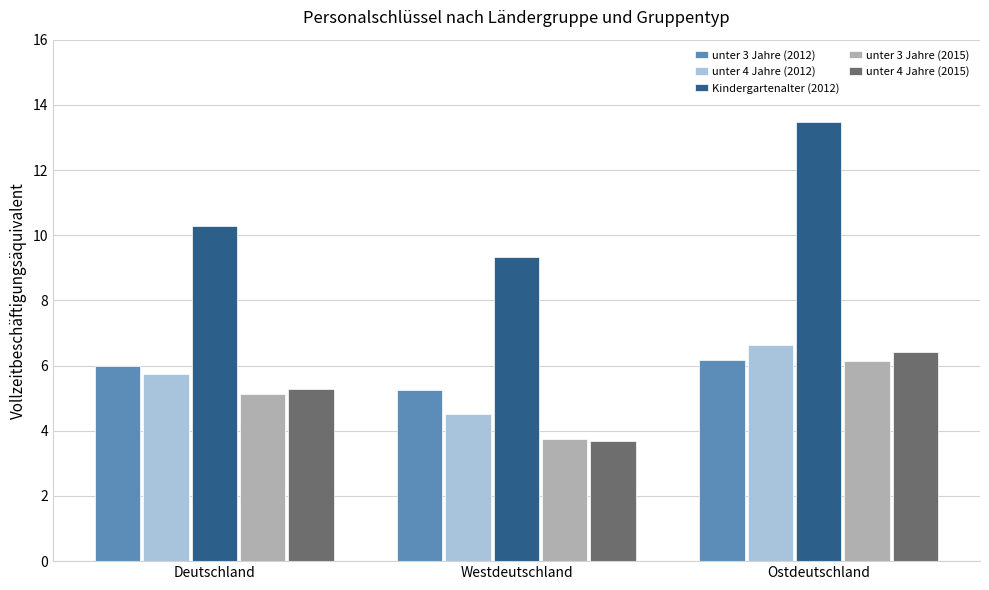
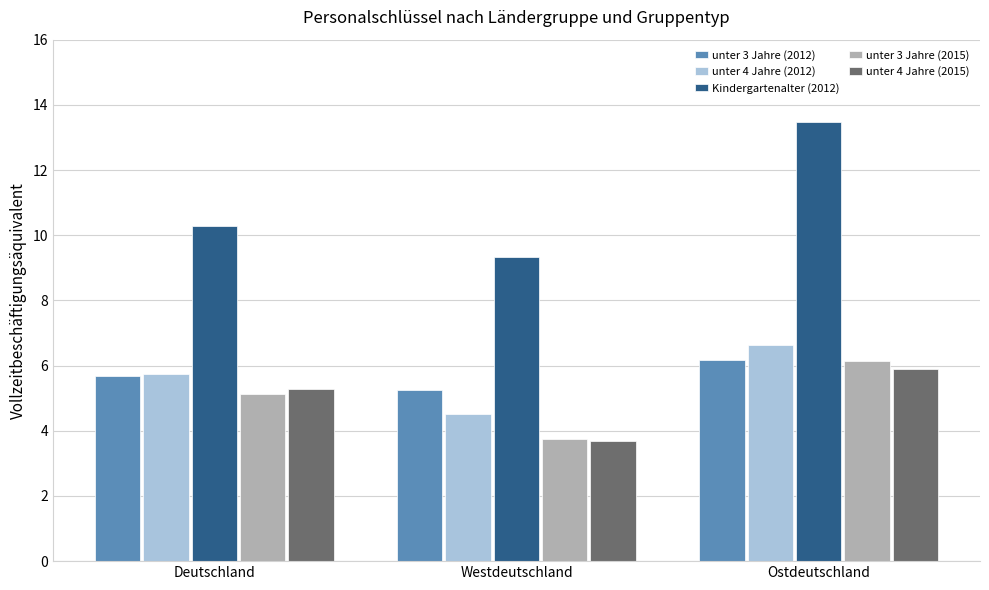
unter 3 Jahre (2012), Deutschland: 6.0 -> 5.7
unter 4 Jahre (2015), Ostdeutschland: 6.4 -> 5.9
